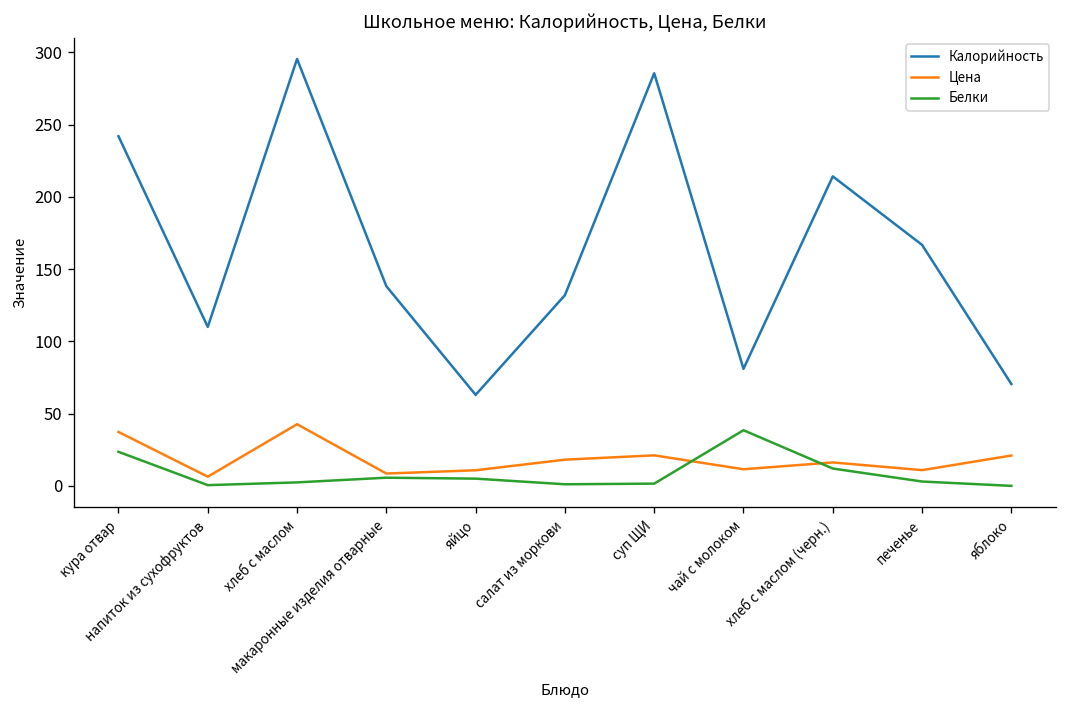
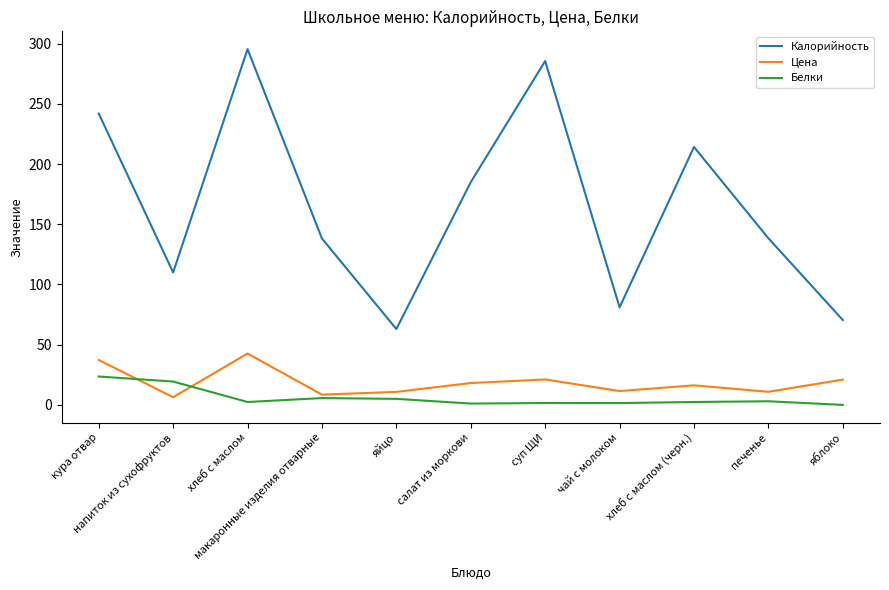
Белки, напиток из сухофруктов: 1 -> 19
Калорийность, салат из моркови: 132 -> 185
Белки, чай с молоком: 39 -> 2
Белки, хлеб с маслом (черн.): 12 -> 2
Калорийность, печенье: 167 -> 138
